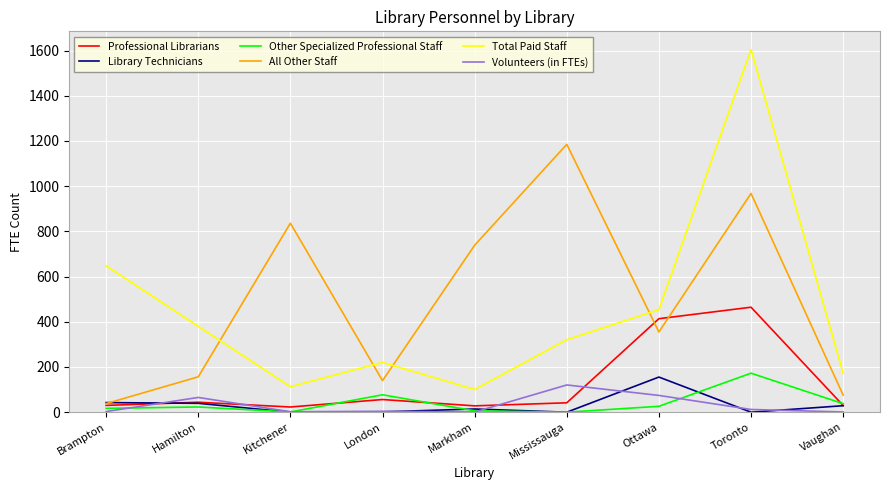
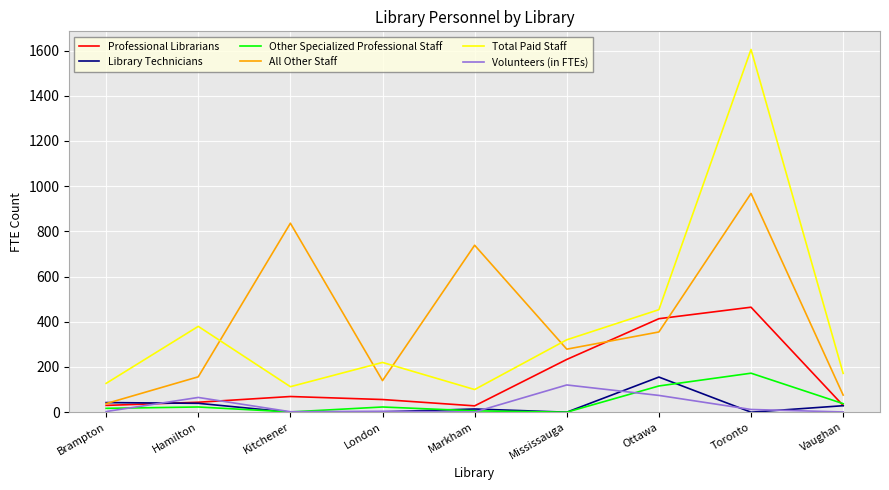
Total Paid Staff, Brampton: 650 -> 130
Professional Librarians, Kitchener: 20 -> 70
Other Specialized Professional Staff, London: 80 -> 20
Professional Librarians, Mississauga: 40 -> 230
All Other Staff, Mississauga: 1180 -> 280
Other Specialized Professional Staff, Ottawa: 30 -> 120
